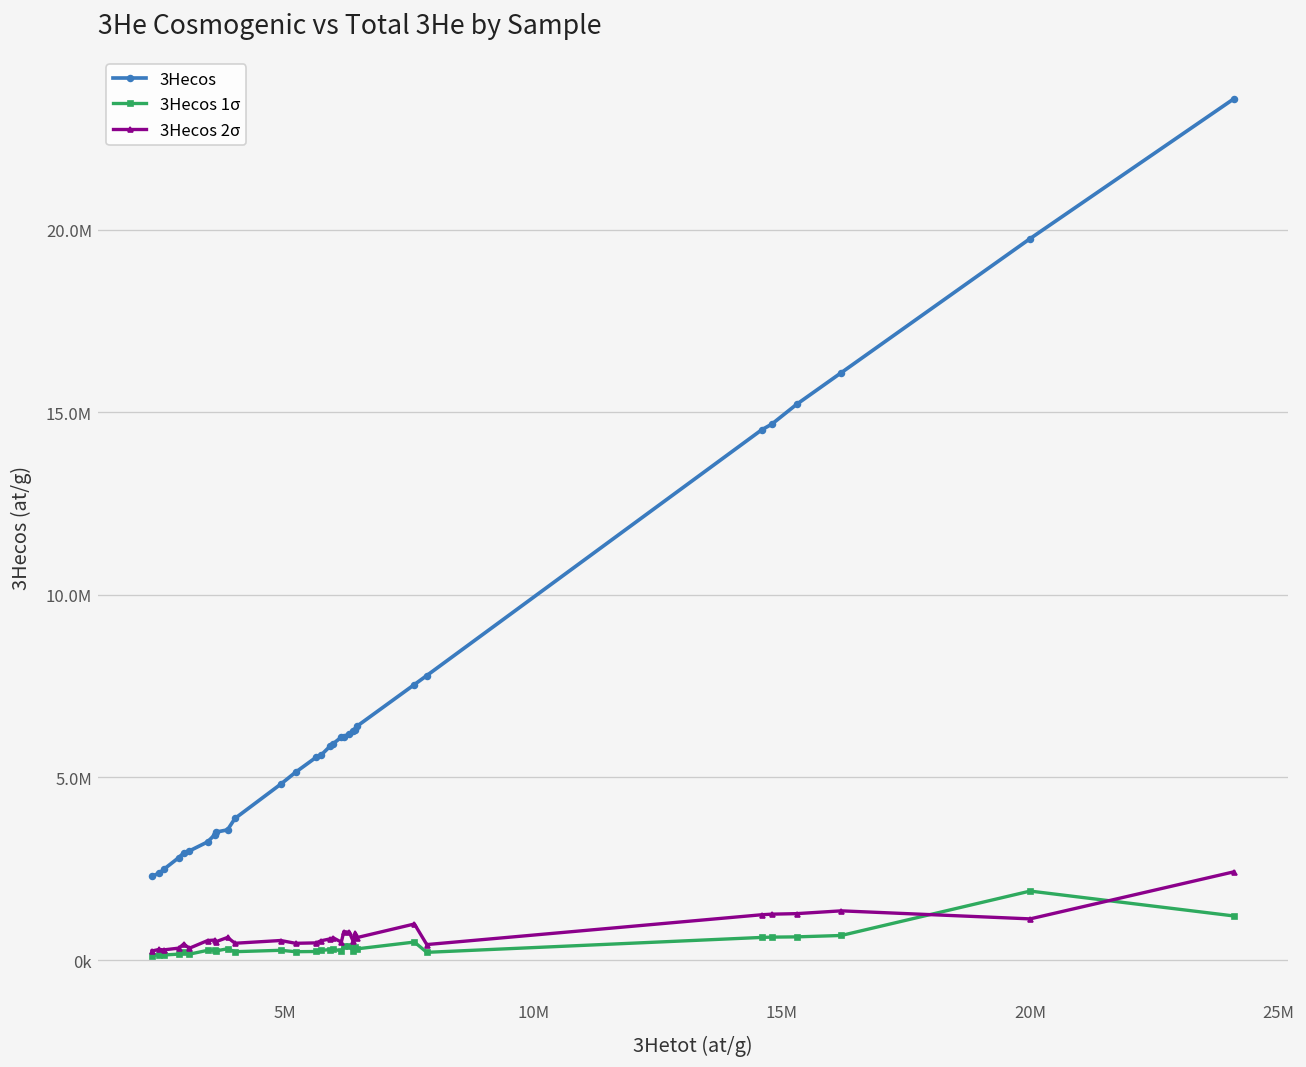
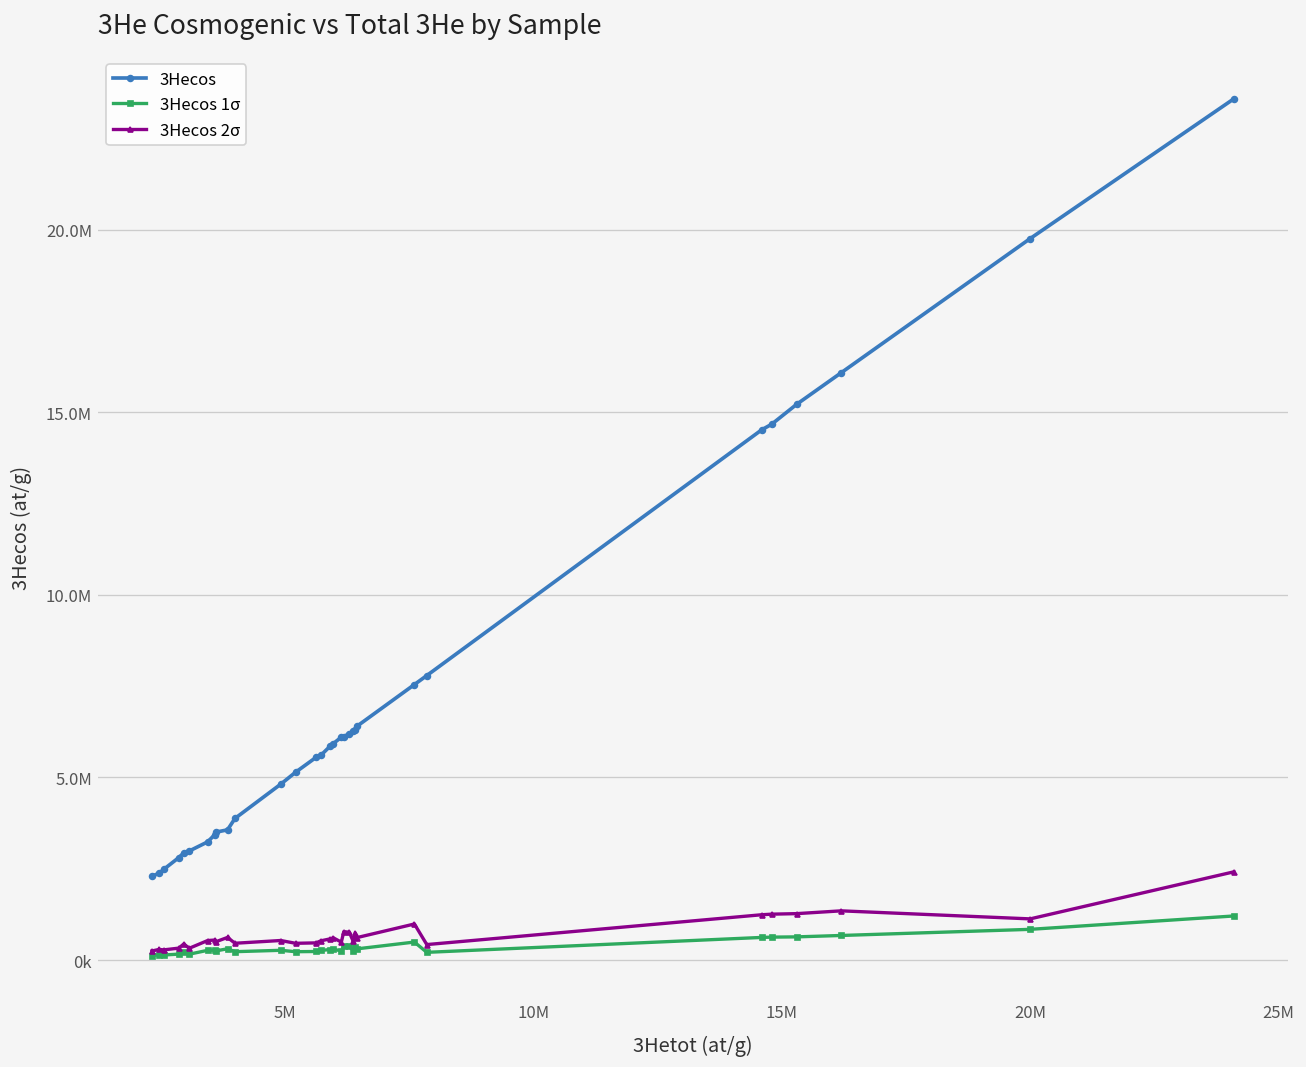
3Hecos 1σ, 20M: 1900000 -> 800000
